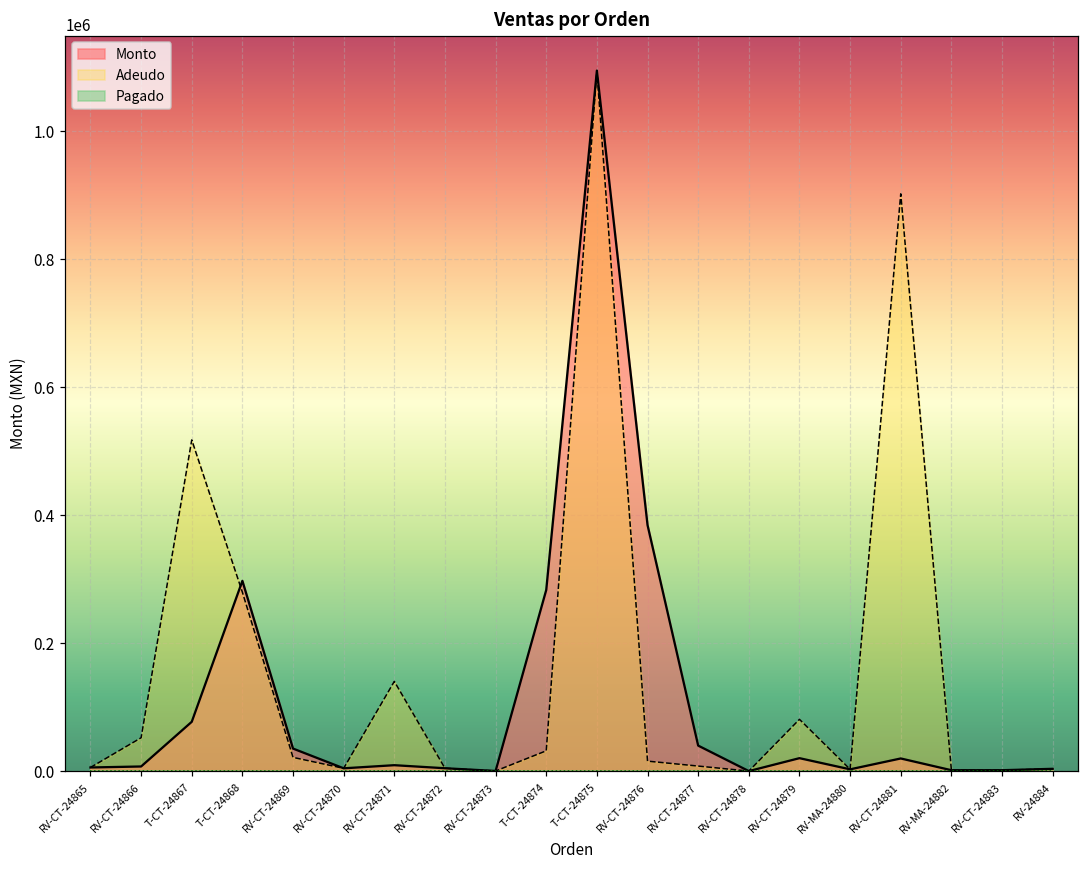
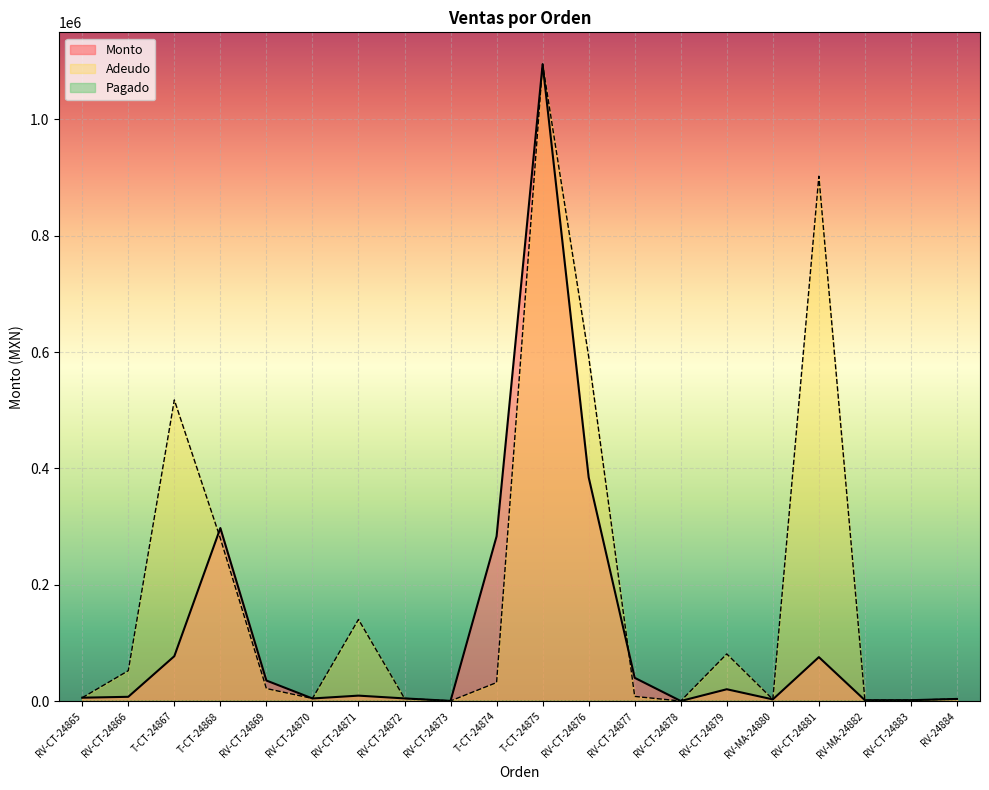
Adeudo, RV-CT-24876: 20000 -> 590000
Monto, RV-CT-24881: 20000 -> 80000
